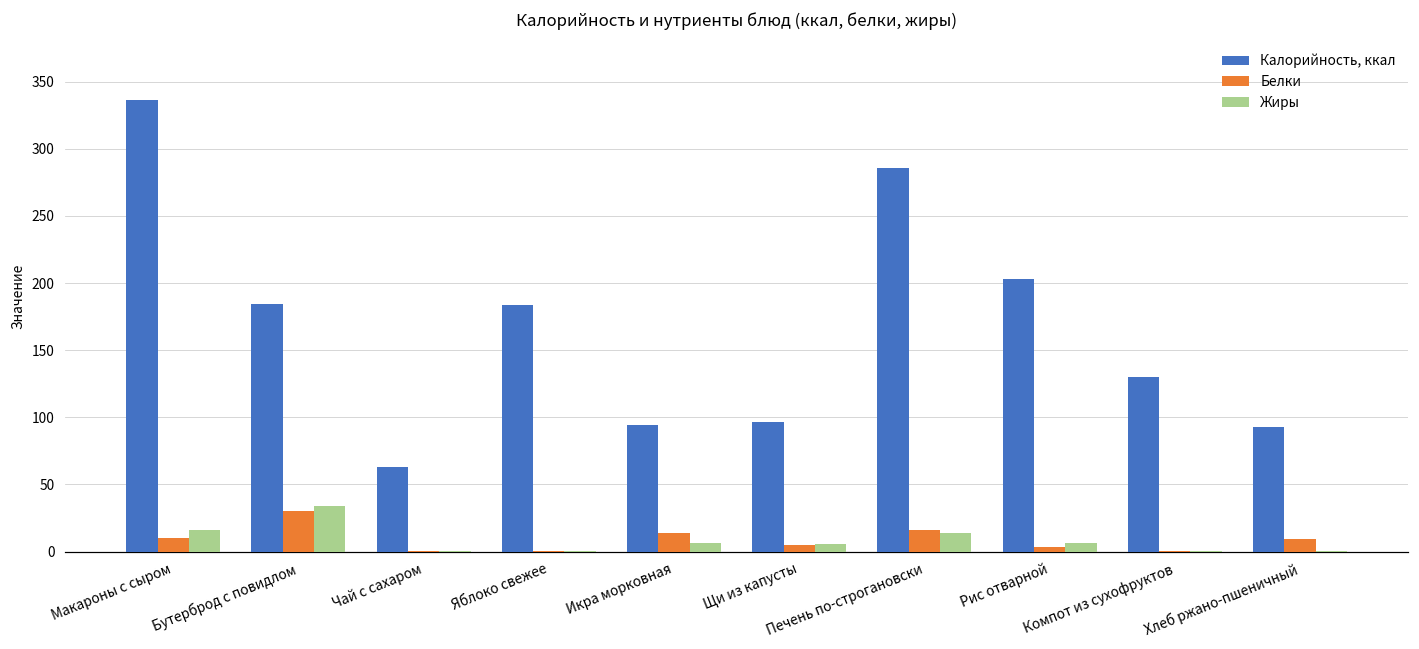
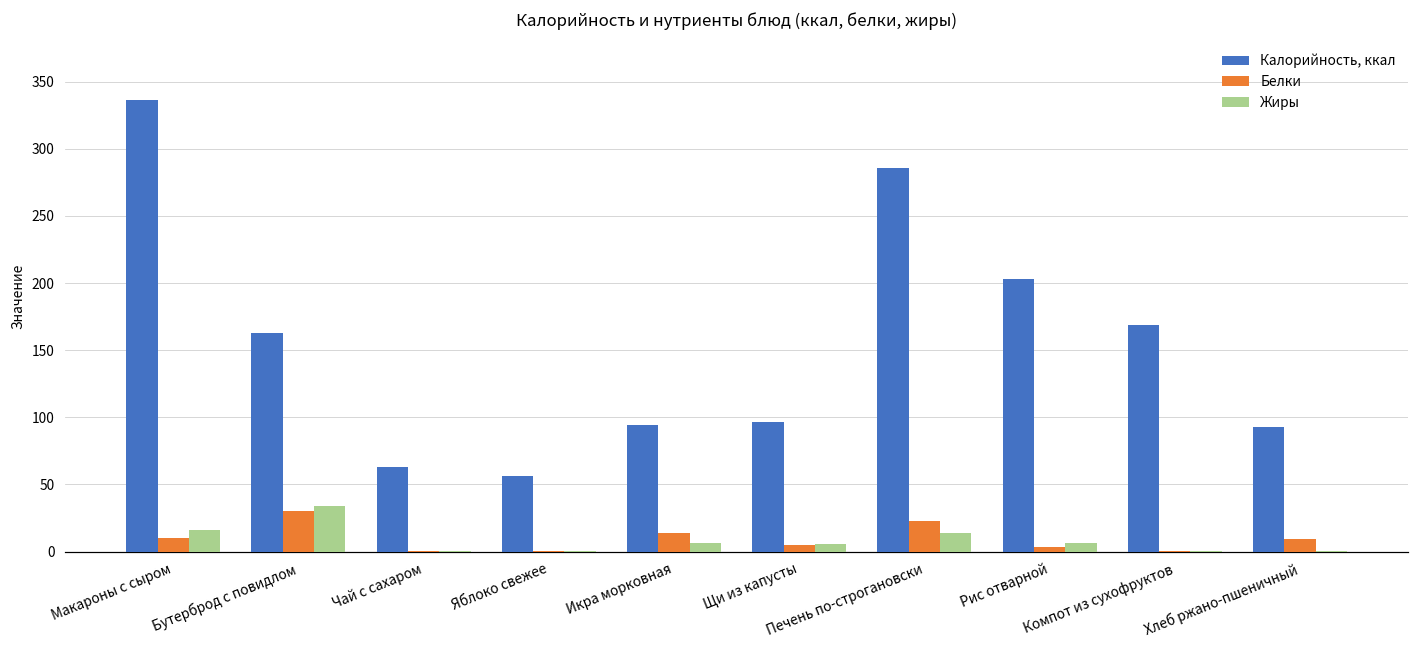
Калорийность, ккал, Бутерброд с повидлом: 184 -> 163
Калорийность, ккал, Яблоко свежее: 184 -> 56
Белки, Печень по-строгановски: 16 -> 23
Калорийность, ккал, Компот из сухофруктов: 130 -> 169
